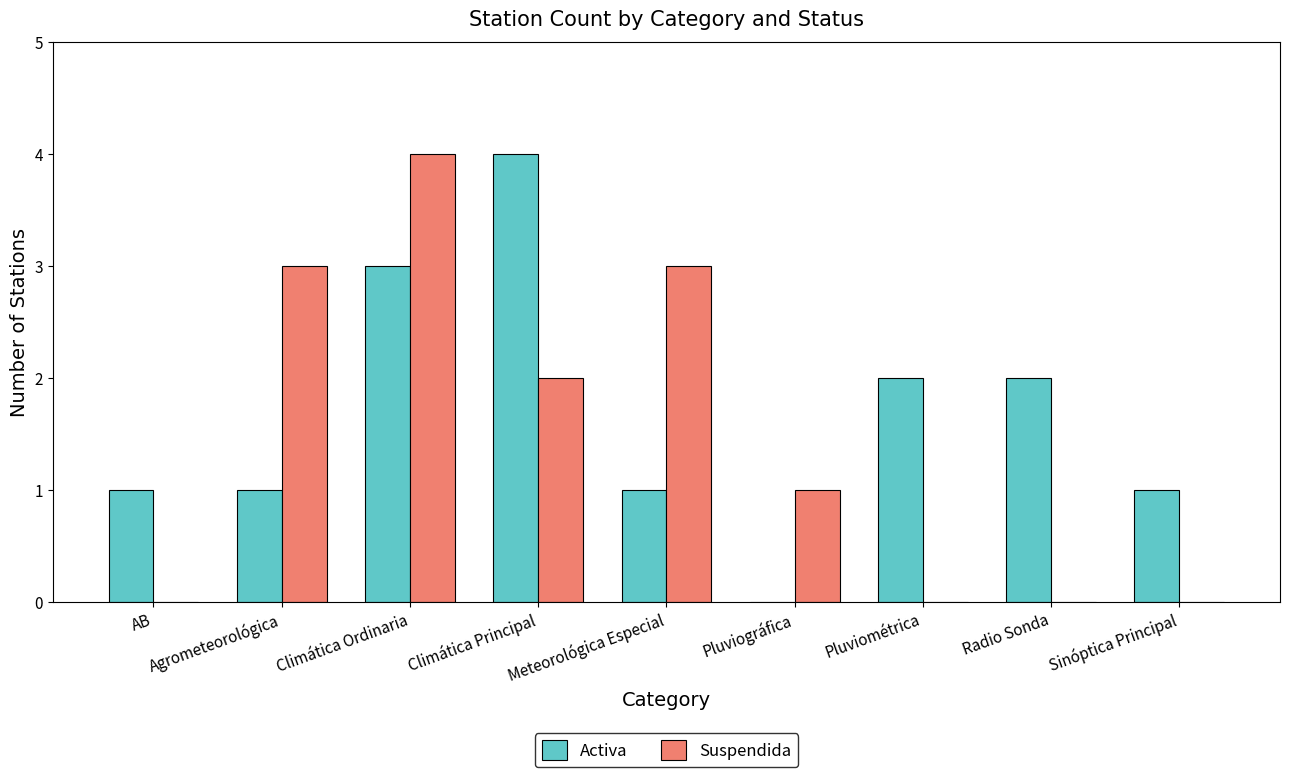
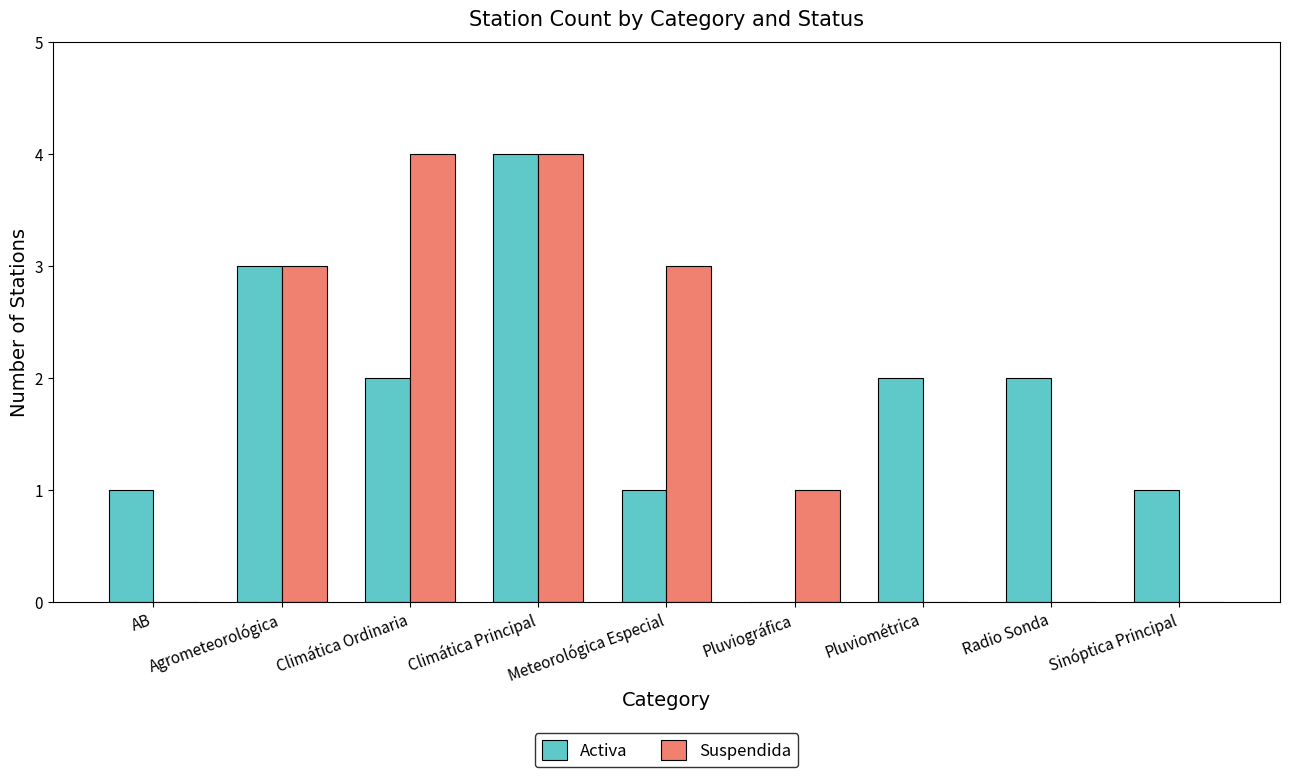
Activa, Agrometeorológica: 1 -> 3
Activa, Climática Ordinaria: 3 -> 2
Suspendida, Climática Principal: 2 -> 4
